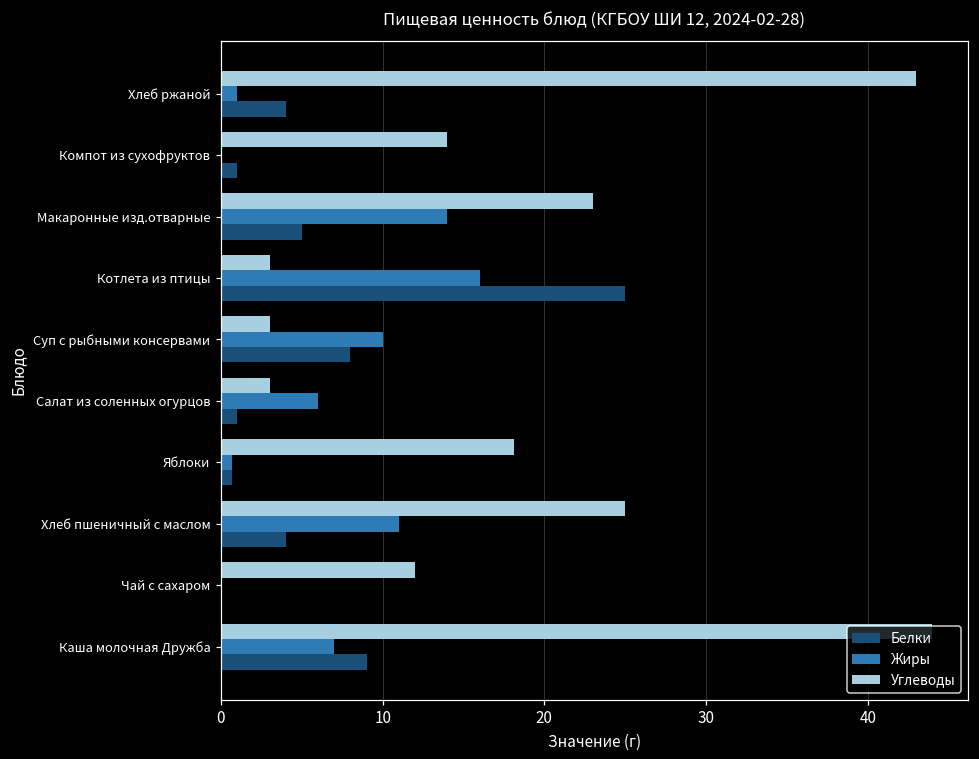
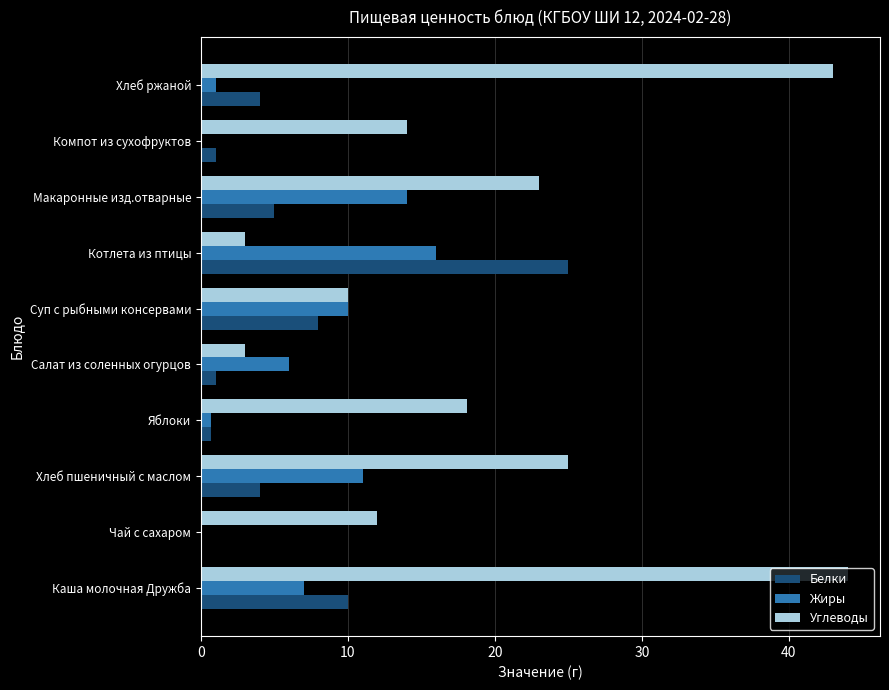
Углеводы, Суп с рыбными консервами: 3 -> 10
Белки, Каша молочная Дружба: 9 -> 10
